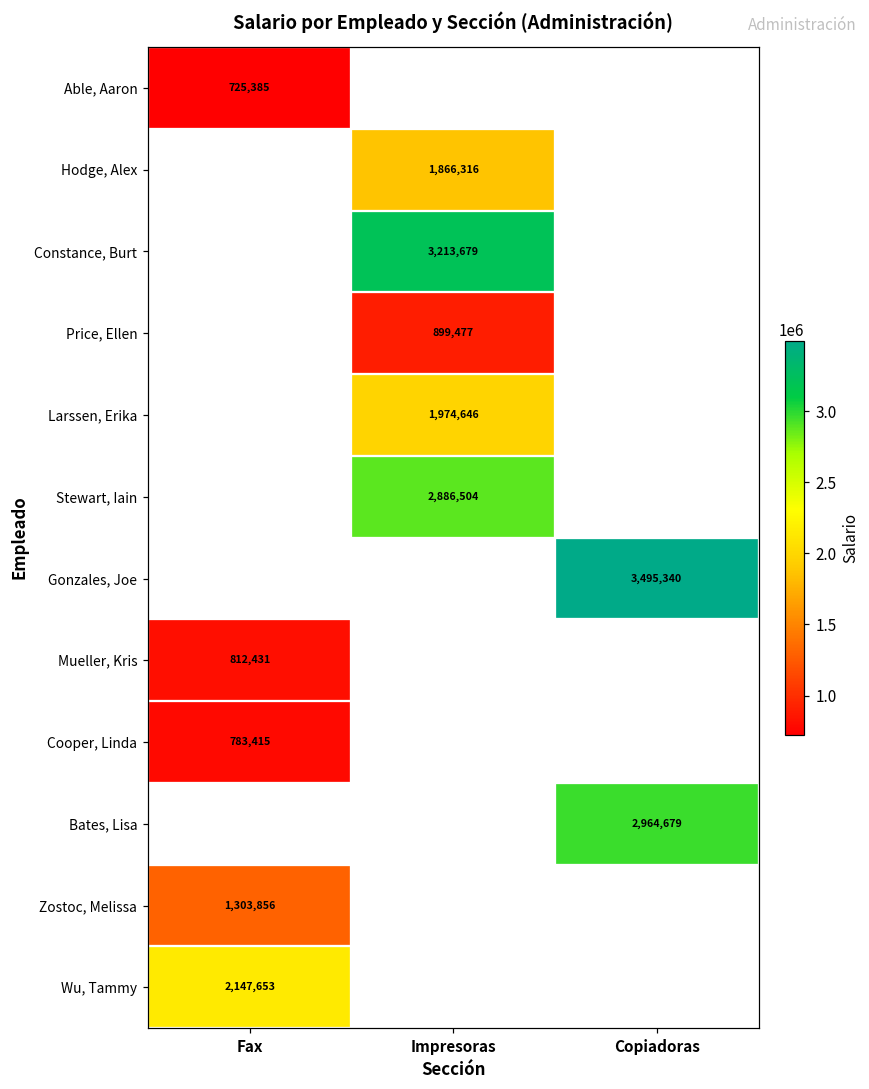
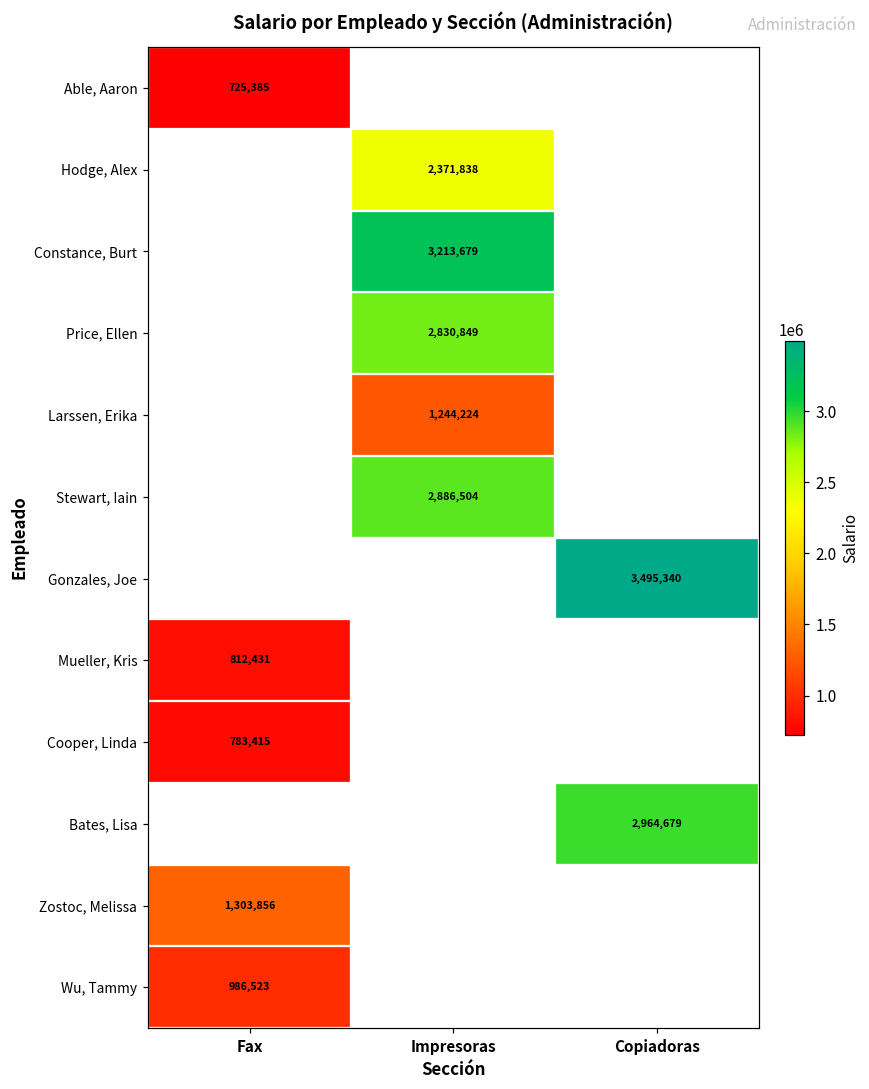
Hodge, Alex, Impresoras: 1,866,316 -> 2,371,838
Price, Ellen, Impresoras: 899,477 -> 2,830,849
Larssen, Erika, Impresoras: 1,974,646 -> 1,244,224
Wu, Tammy, Fax: 2,147,653 -> 986,523
